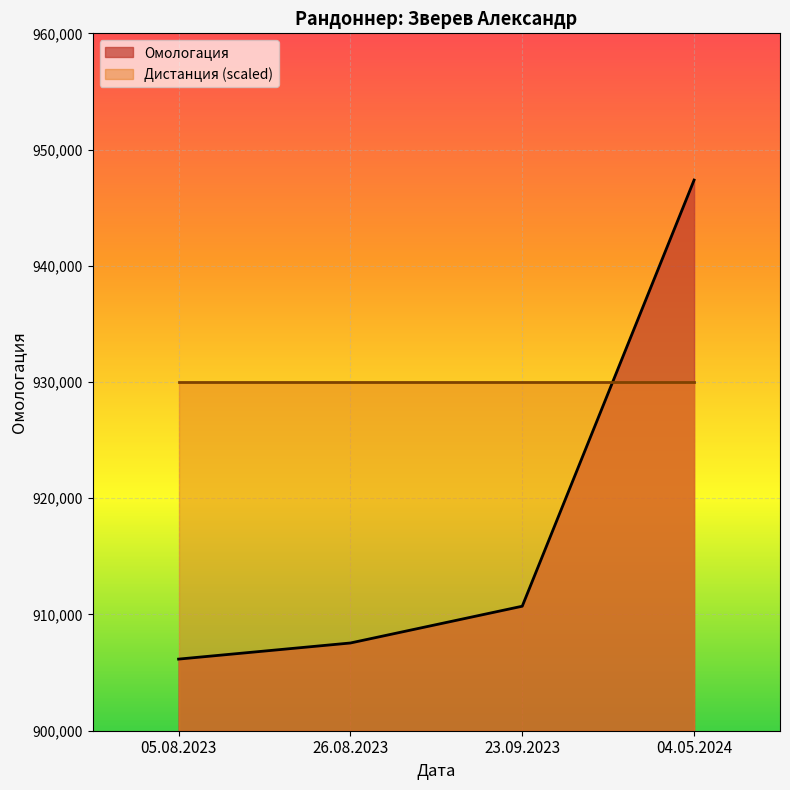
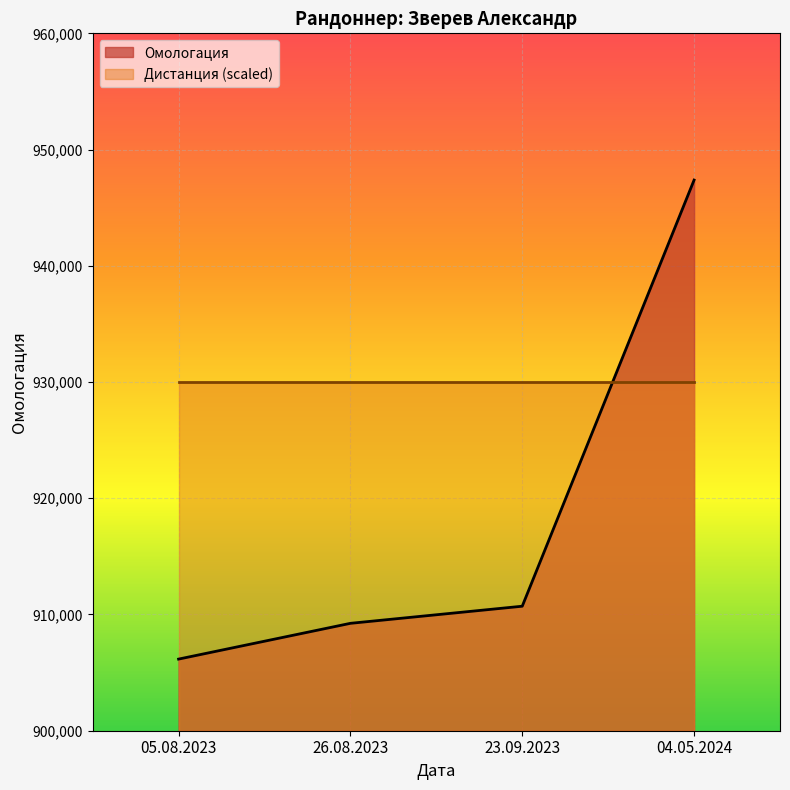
Омологация, 26.08.2023: 907,500 -> 909,200
